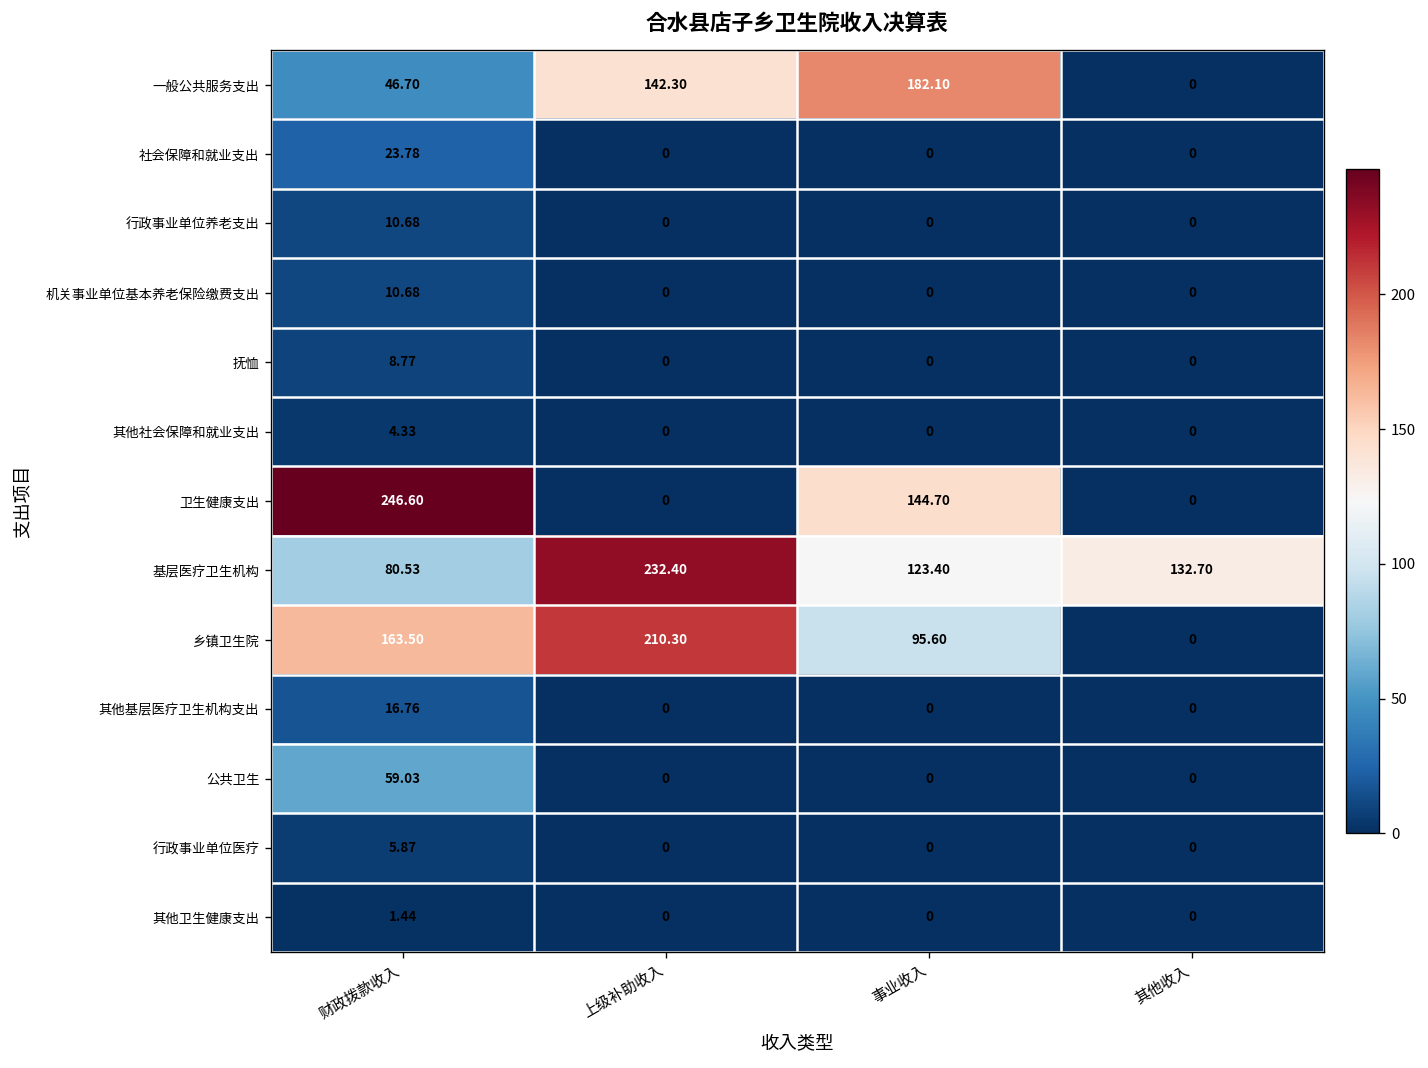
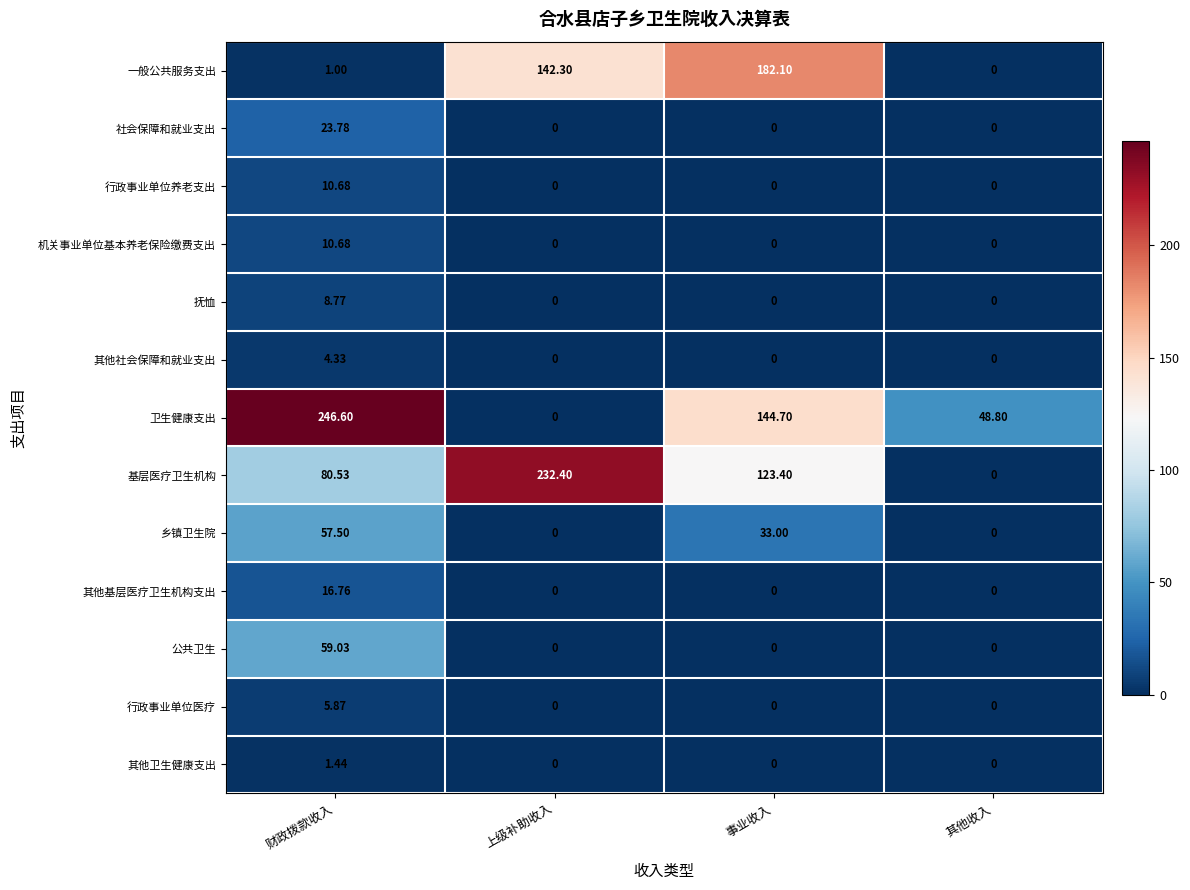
一般公共服务支出, 财政拨款收入: 46.70 -> 1.00
卫生健康支出, 其他收入: 0 -> 48.80
基层医疗卫生机构, 其他收入: 132.70 -> 0
乡镇卫生院, 财政拨款收入: 163.50 -> 57.50
乡镇卫生院, 上级补助收入: 210.30 -> 0
乡镇卫生院, 事业收入: 95.60 -> 33.00
